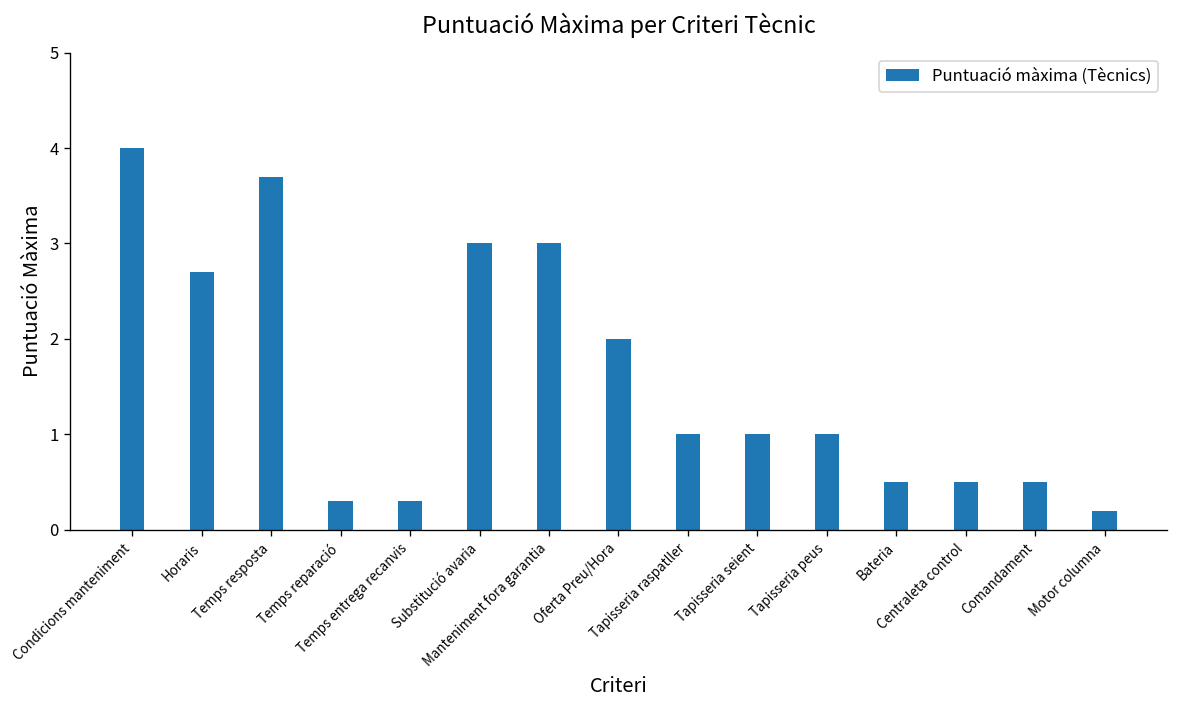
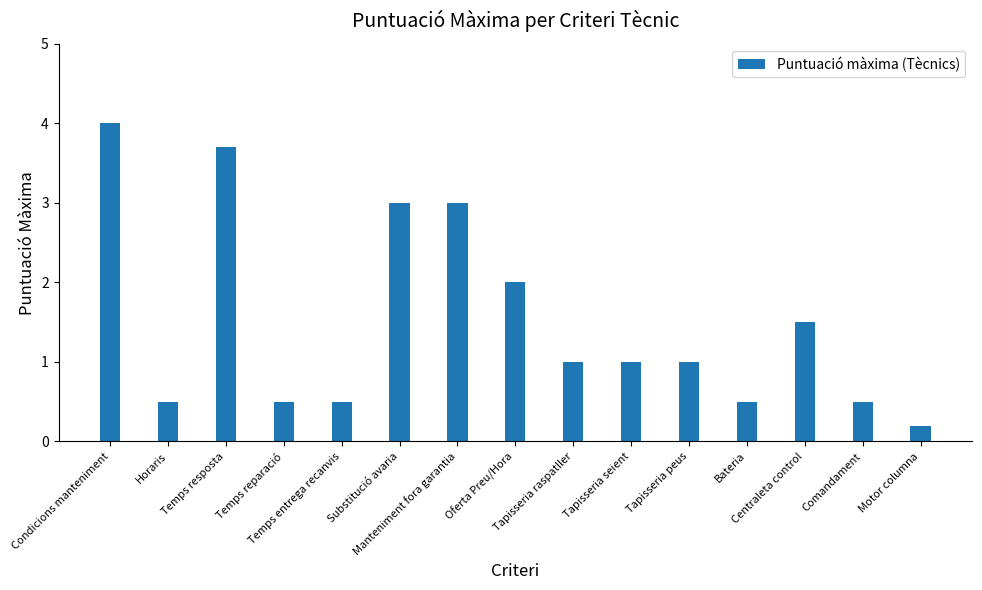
Horaris: 2.7 -> 0.5
Temps reparació: 0.3 -> 0.5
Temps entrega recanvis: 0.3 -> 0.5
Centraleta control: 0.5 -> 1.5
